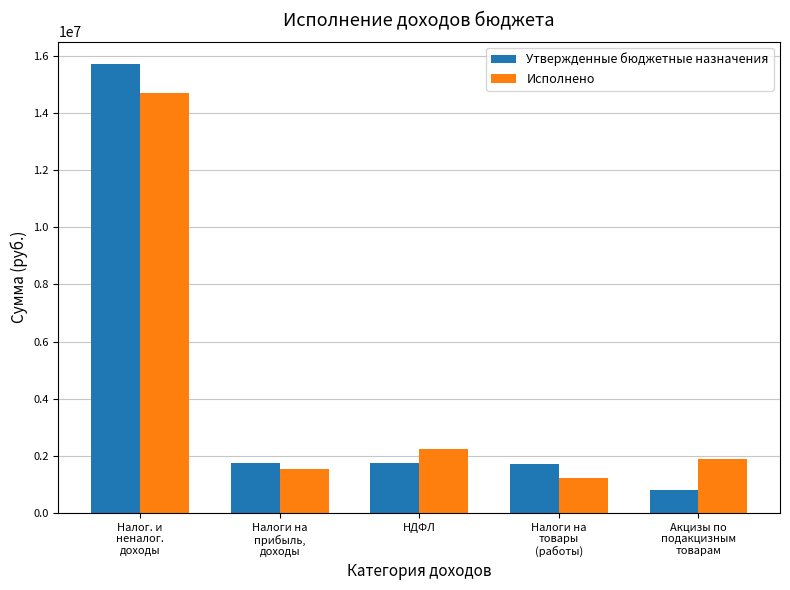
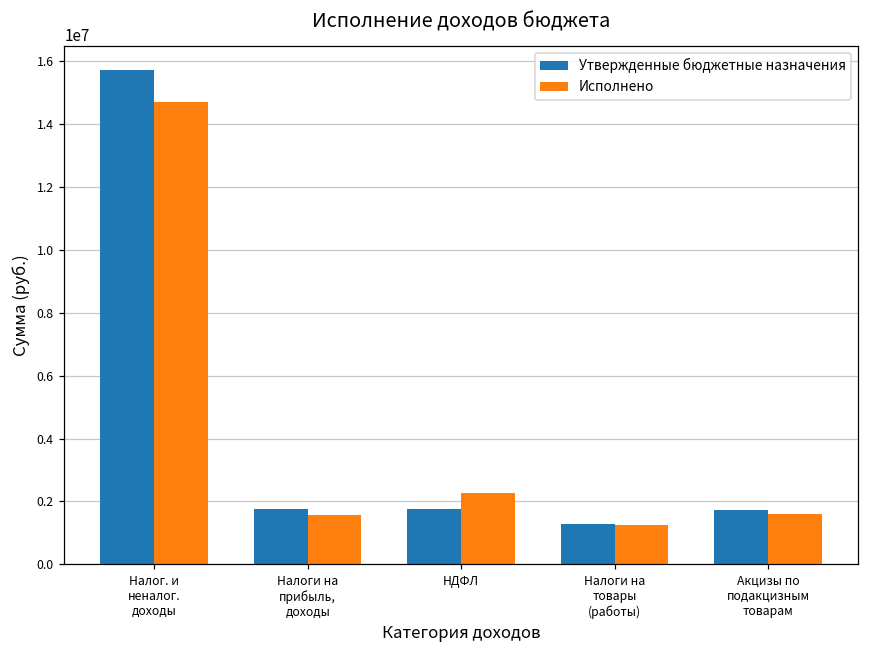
Утвержденные бюджетные назначения, Налоги на товары (работы): 1700000 -> 1300000
Утвержденные бюджетные назначения, Акцизы по подакцизным товарам: 800000 -> 1700000
Исполнено, Акцизы по подакцизным товарам: 1900000 -> 1600000
